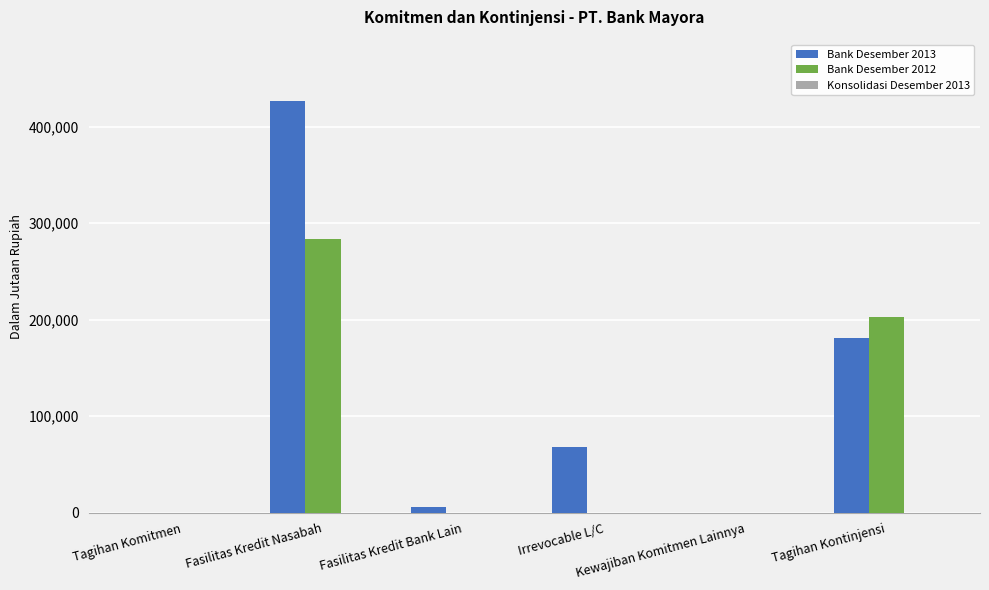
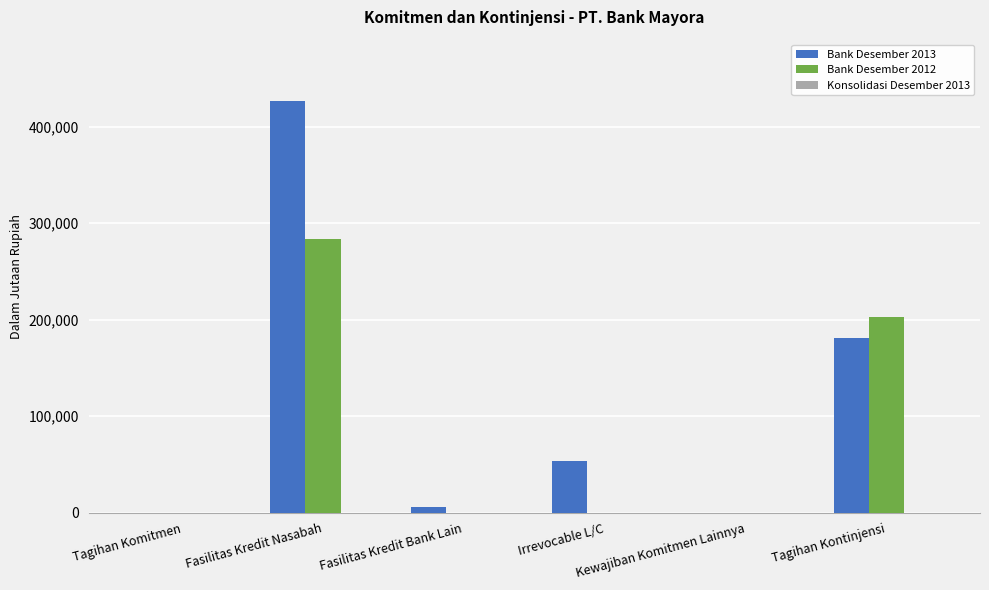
Bank Desember 2013, Irrevocable L/C: 70,000 -> 50,000
